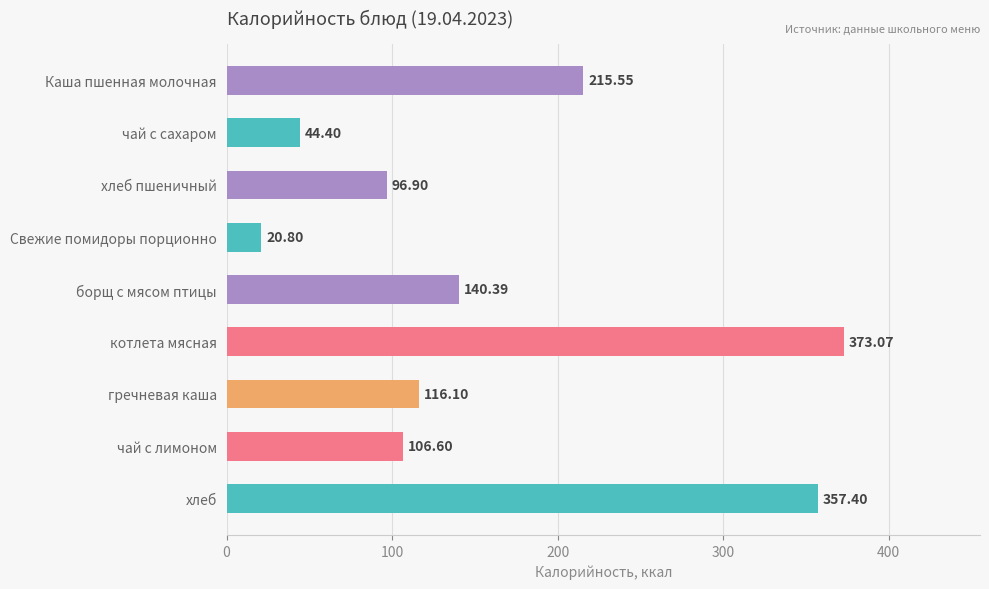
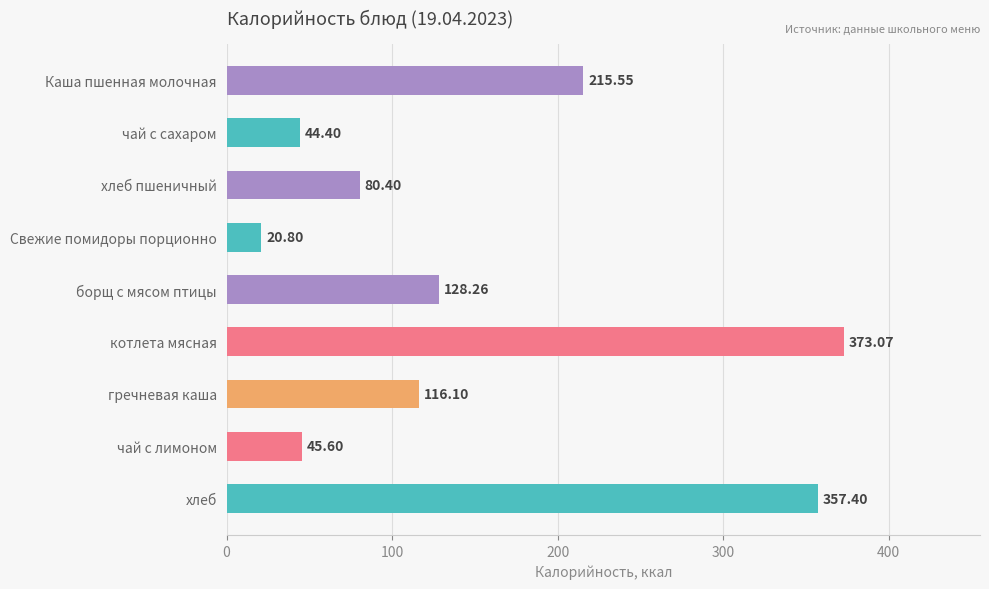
хлеб пшеничный: 96.90 -> 80.40
борщ с мясом птицы: 140.39 -> 128.26
чай с лимоном: 106.60 -> 45.60
